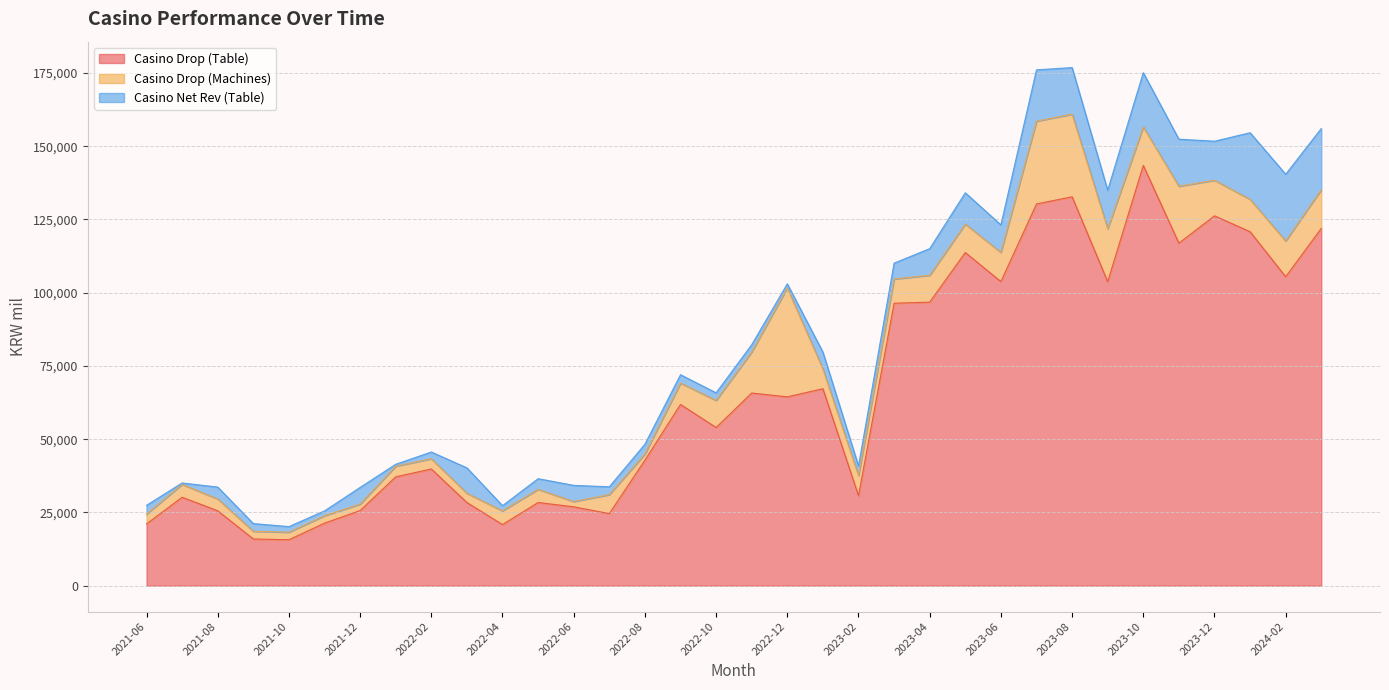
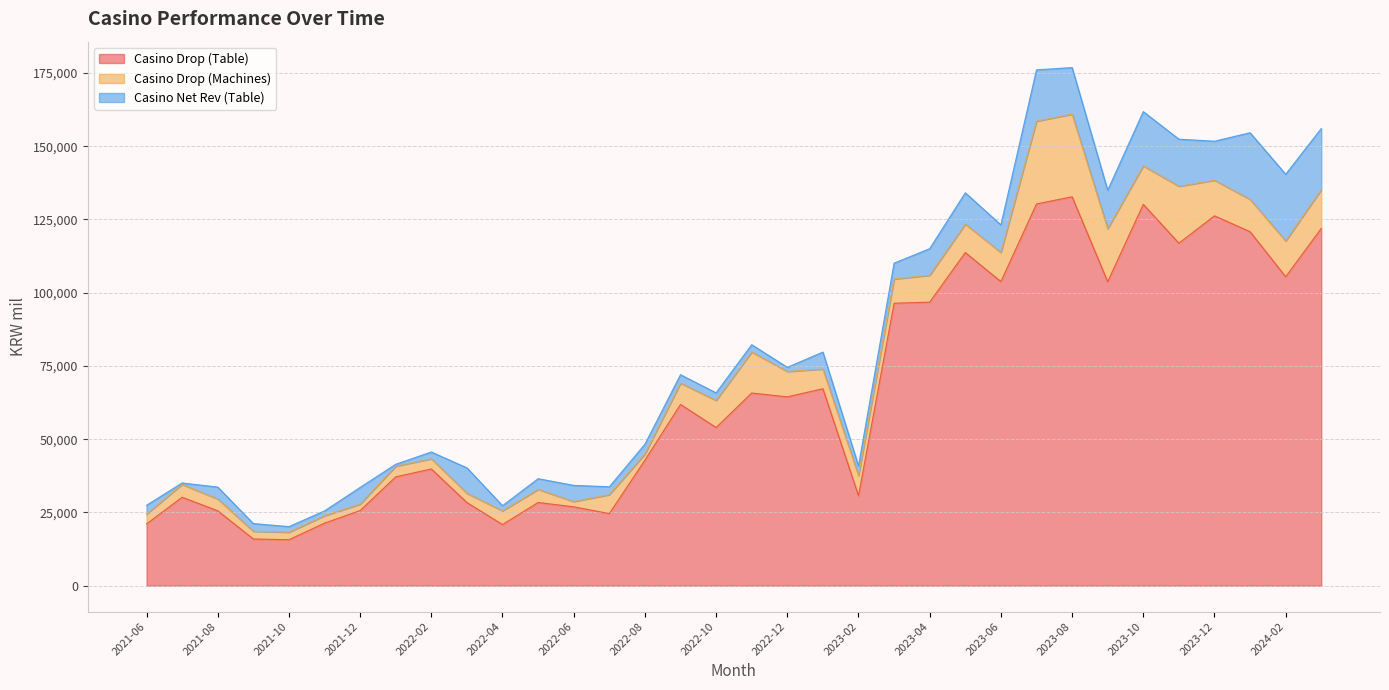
Casino Drop (Machines), 2022-12: 37,000 -> 9,000
Casino Drop (Table), 2023-10: 143,000 -> 130,000
